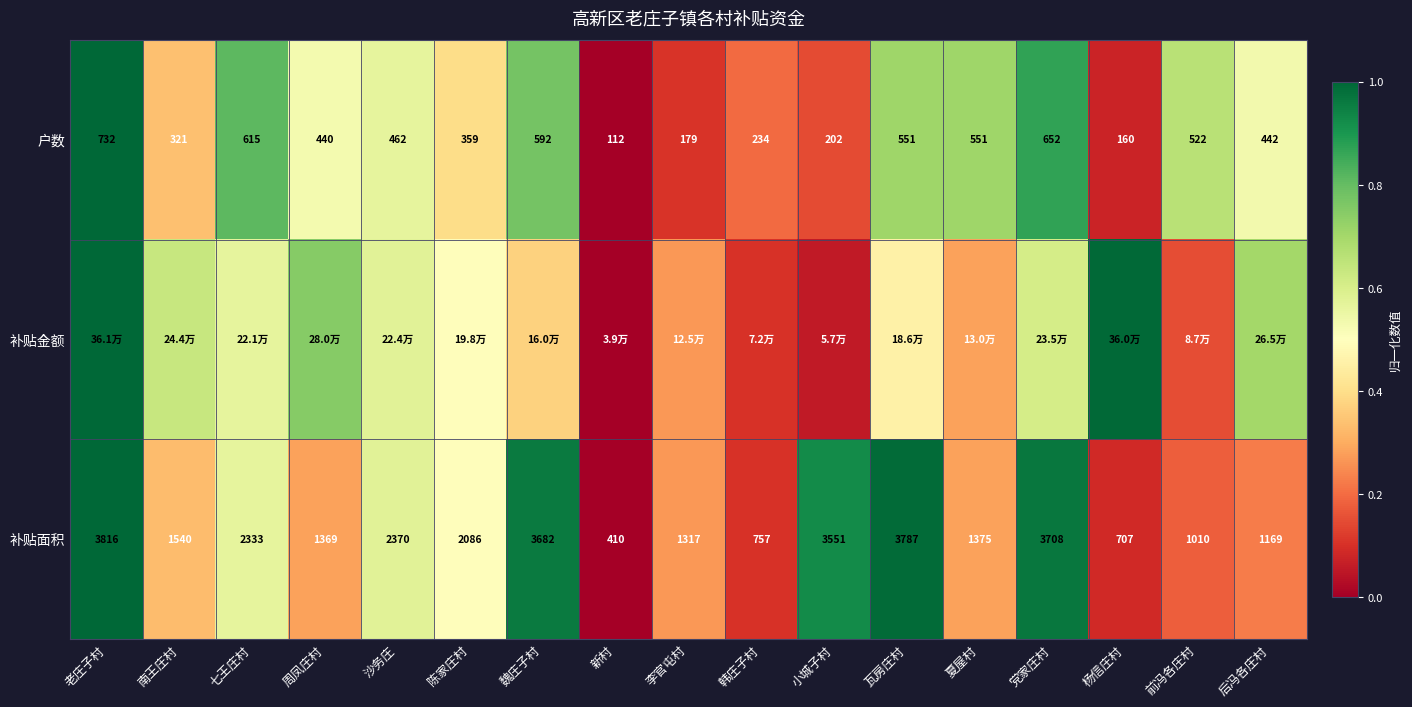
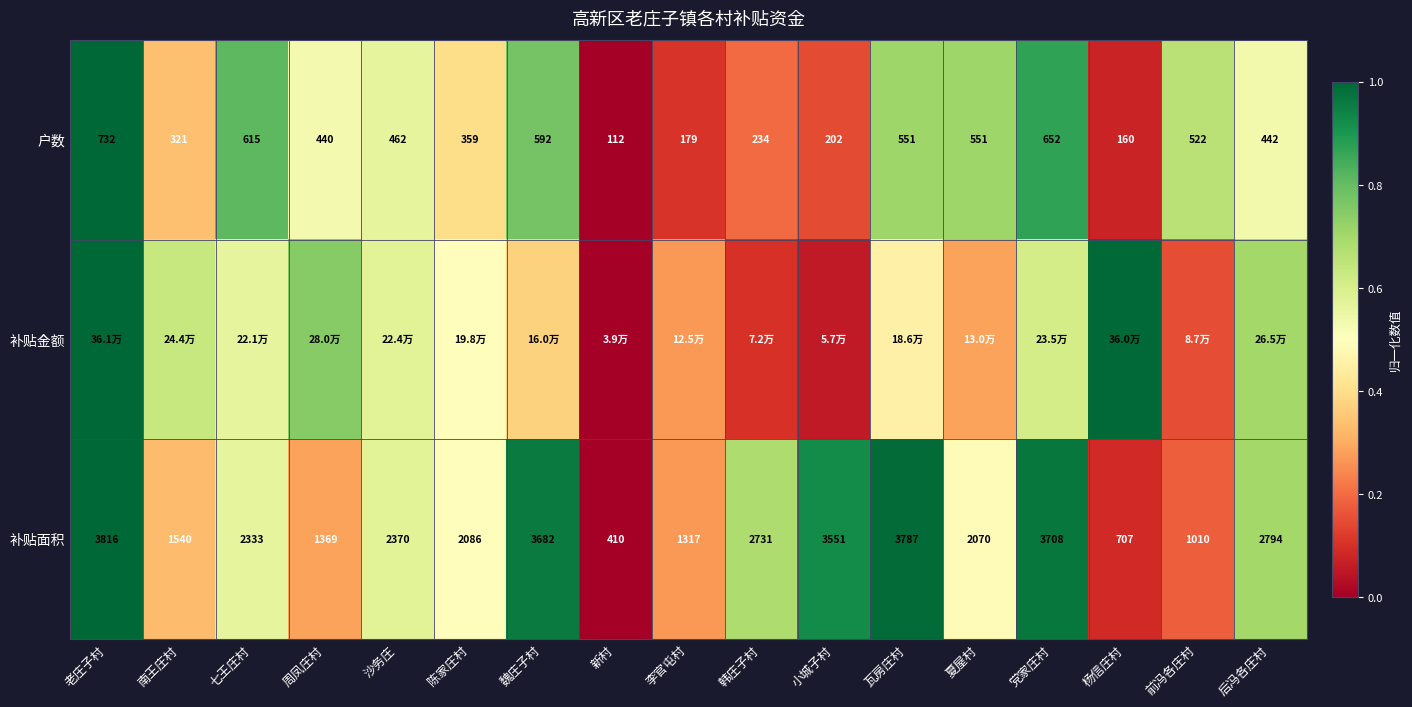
补贴面积, 韩庄子村: 757 -> 2731
补贴面积, 夏屋村: 1375 -> 2070
补贴面积, 后冯各庄村: 1169 -> 2794
